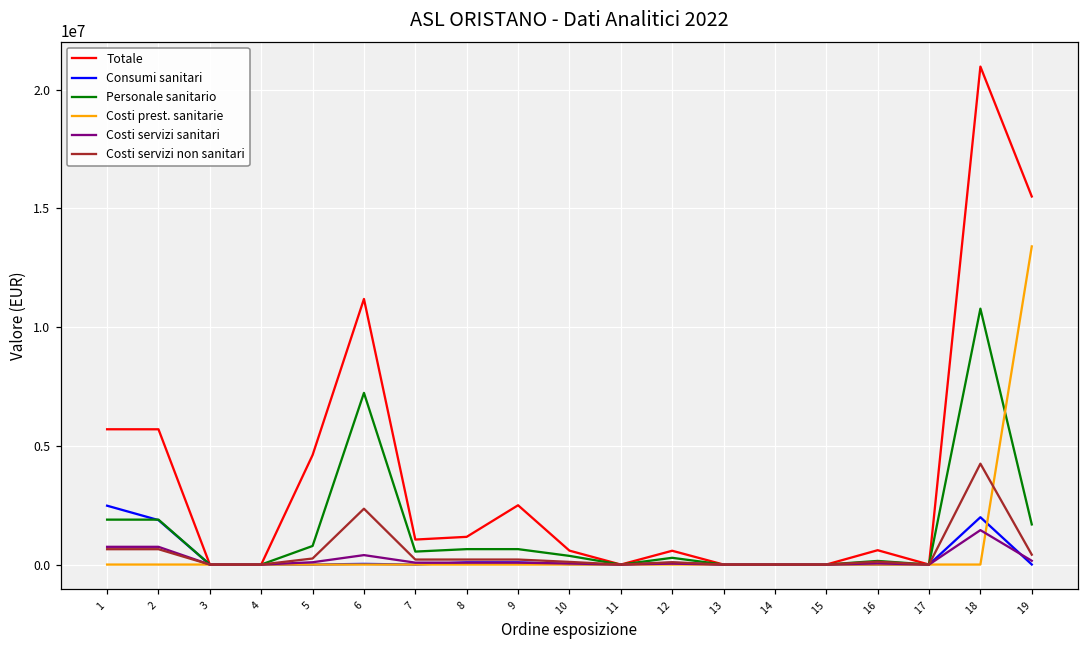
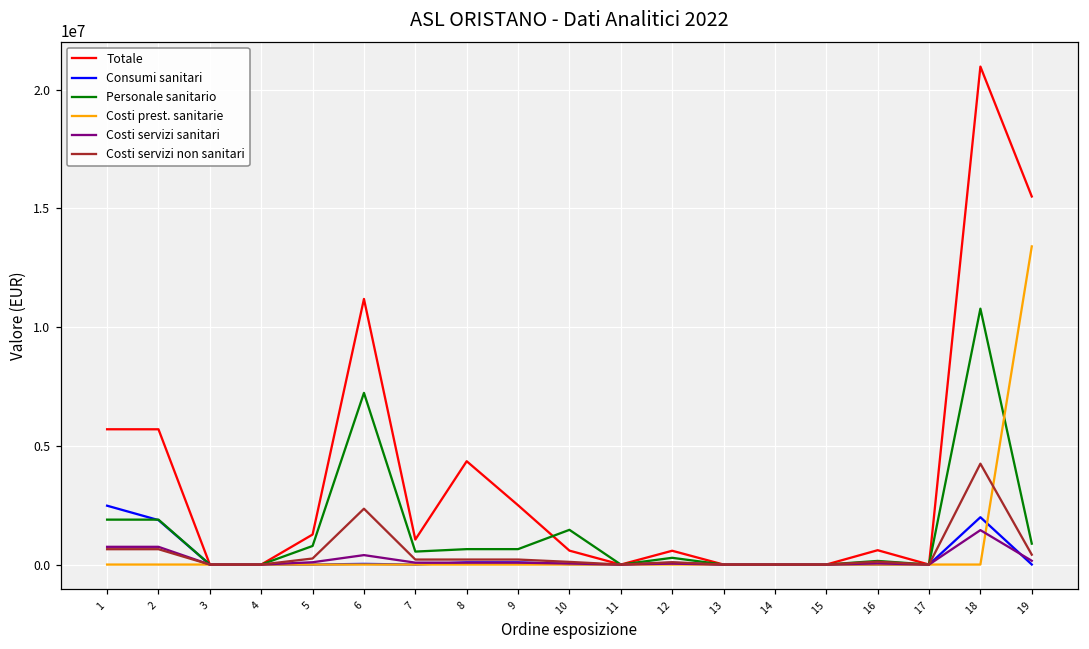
Totale, 5: 4600000 -> 1300000
Totale, 8: 1200000 -> 4400000
Personale sanitario, 10: 400000 -> 1500000
Personale sanitario, 19: 1700000 -> 900000
